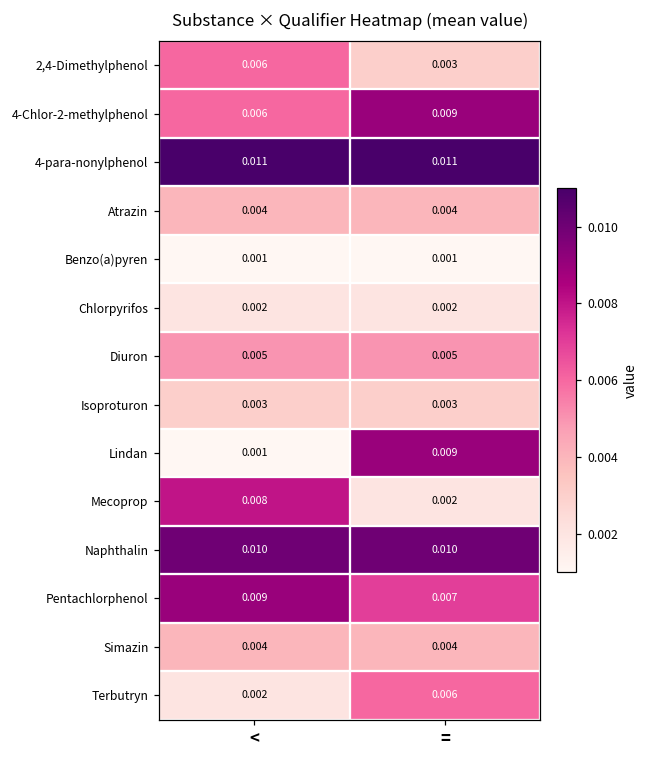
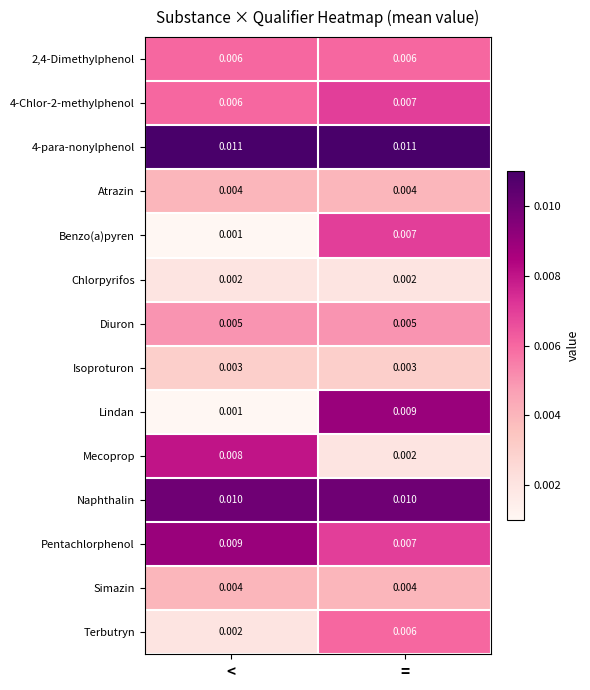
2,4-Dimethylphenol, =: 0.003 -> 0.006
4-Chlor-2-methylphenol, =: 0.009 -> 0.007
Benzo(a)pyren, =: 0.001 -> 0.007
